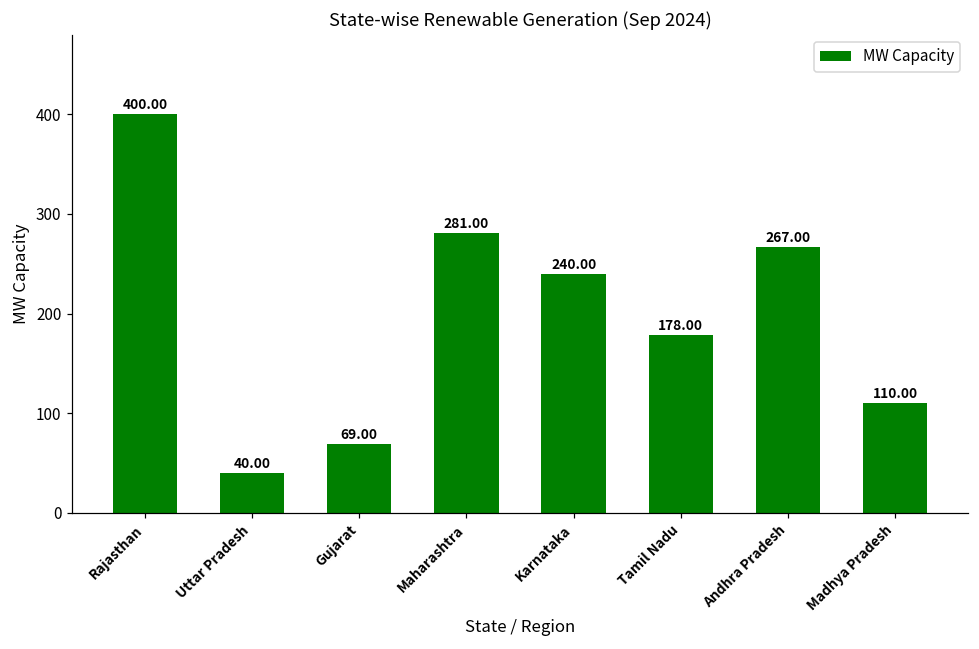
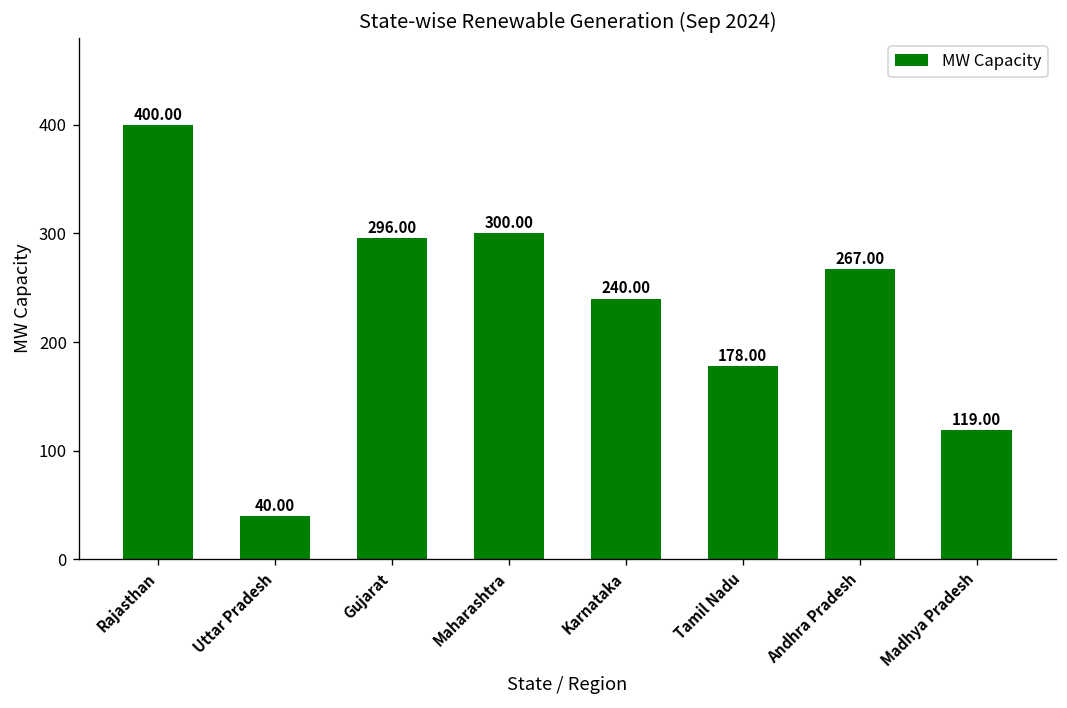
Gujarat: 69.00 -> 296.00
Maharashtra: 281.00 -> 300.00
Madhya Pradesh: 110.00 -> 119.00
